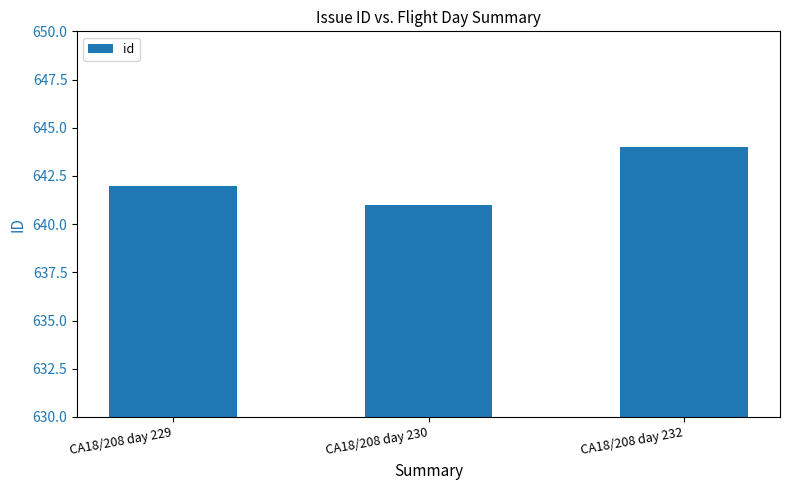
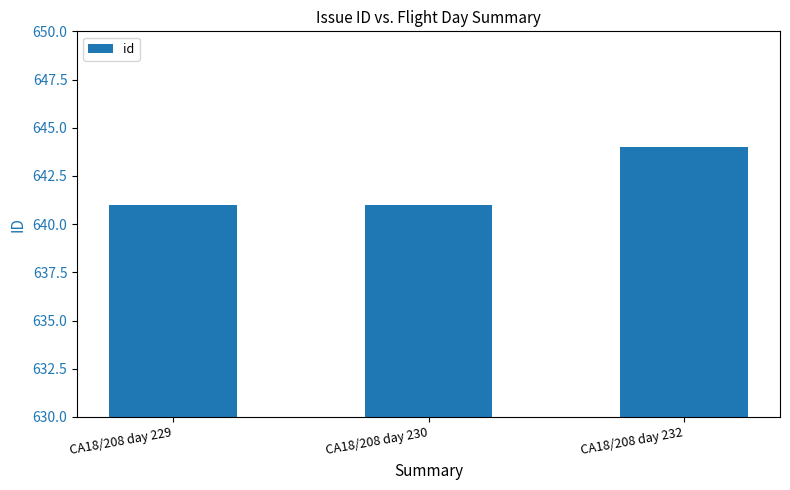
CA18/208 day 229: 642 -> 641
